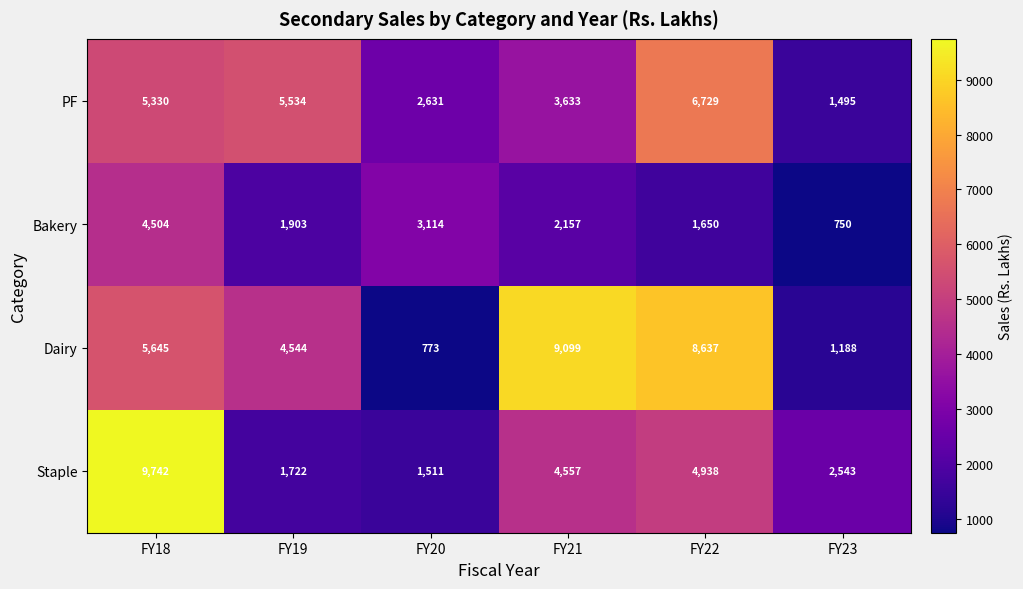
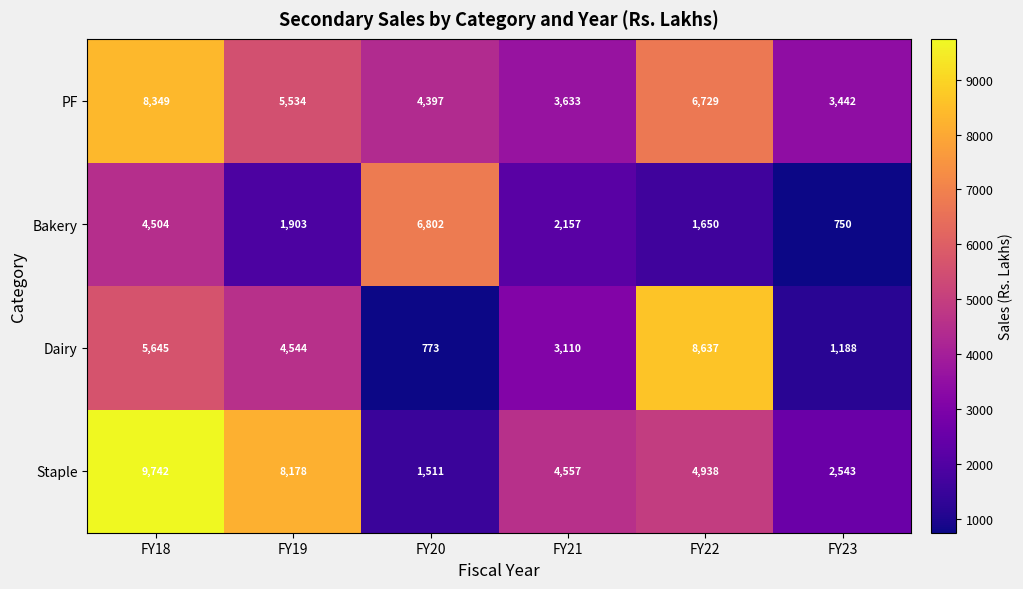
PF, FY18: 5,330 -> 8,349
PF, FY20: 2,631 -> 4,397
PF, FY23: 1,495 -> 3,442
Bakery, FY20: 3,114 -> 6,802
Dairy, FY21: 9,099 -> 3,110
Staple, FY19: 1,722 -> 8,178
